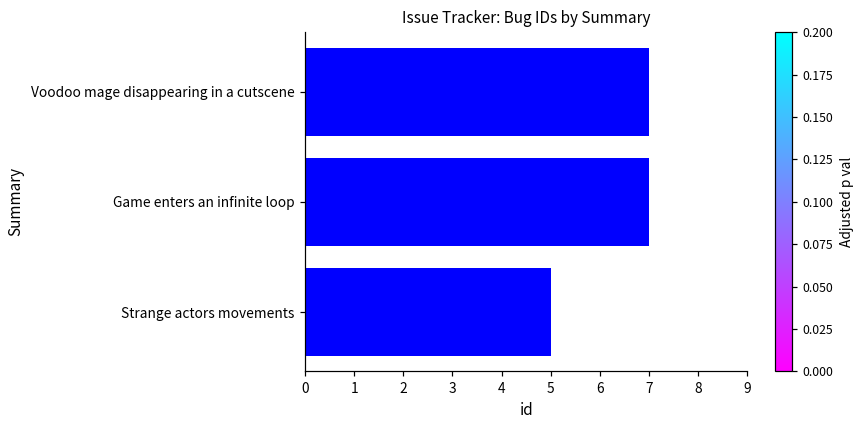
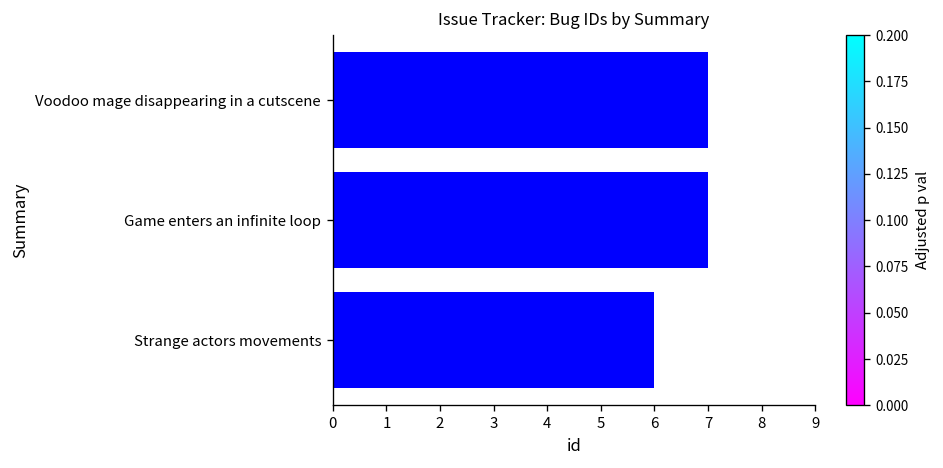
Strange actors movements: 5 -> 6
